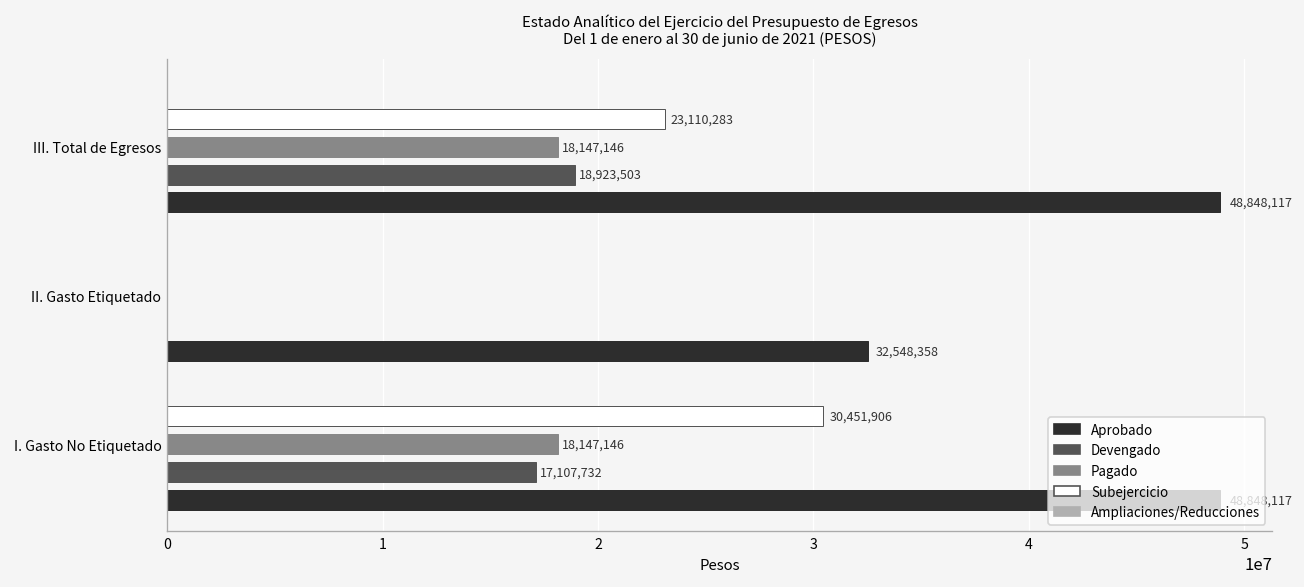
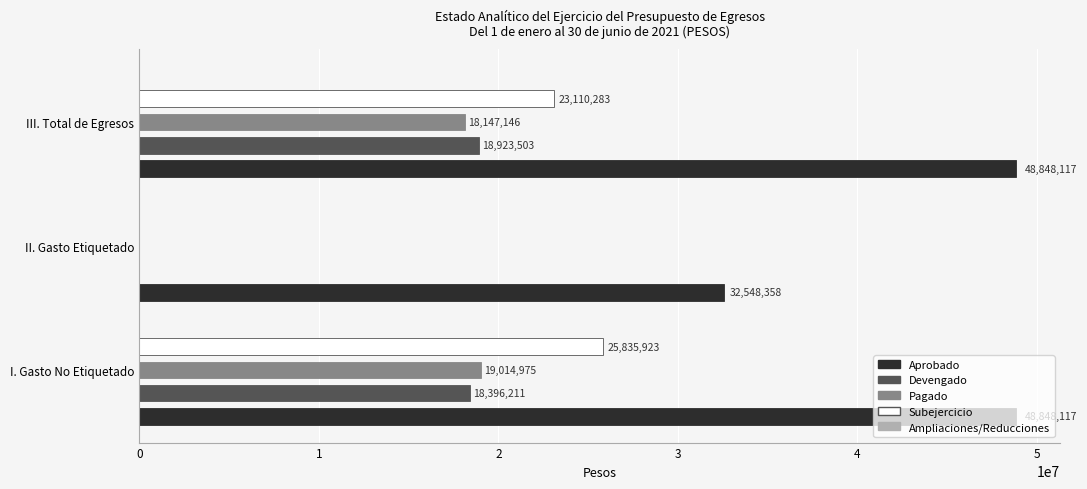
Subejercicio, I. Gasto No Etiquetado: 30,451,906 -> 25,835,923
Pagado, I. Gasto No Etiquetado: 18,147,146 -> 19,014,975
Devengado, I. Gasto No Etiquetado: 17,107,732 -> 18,396,211
